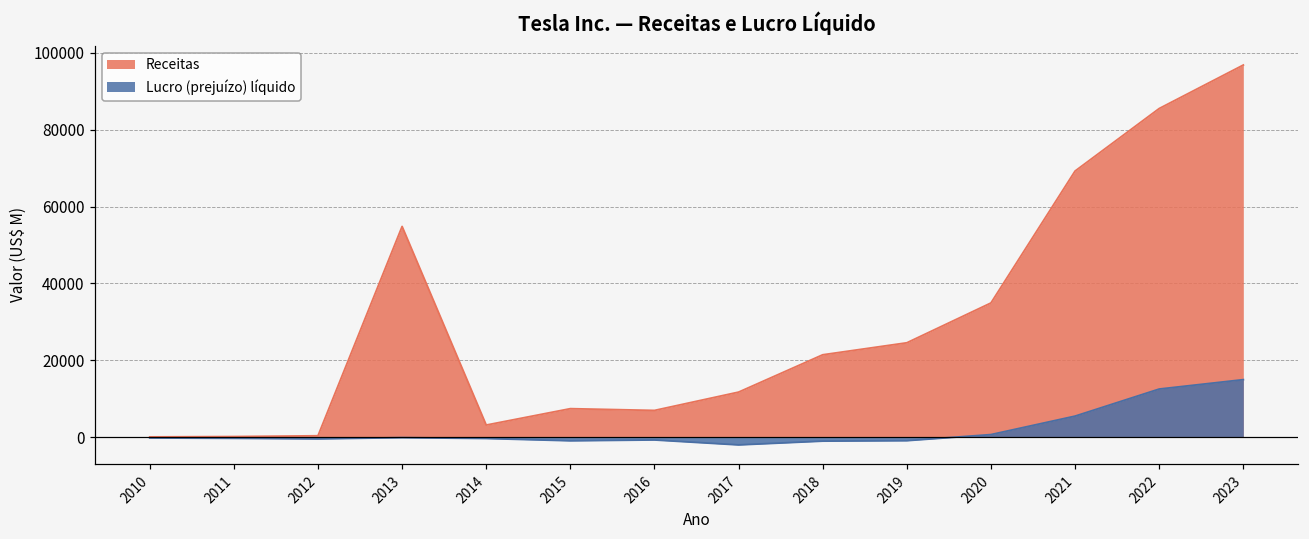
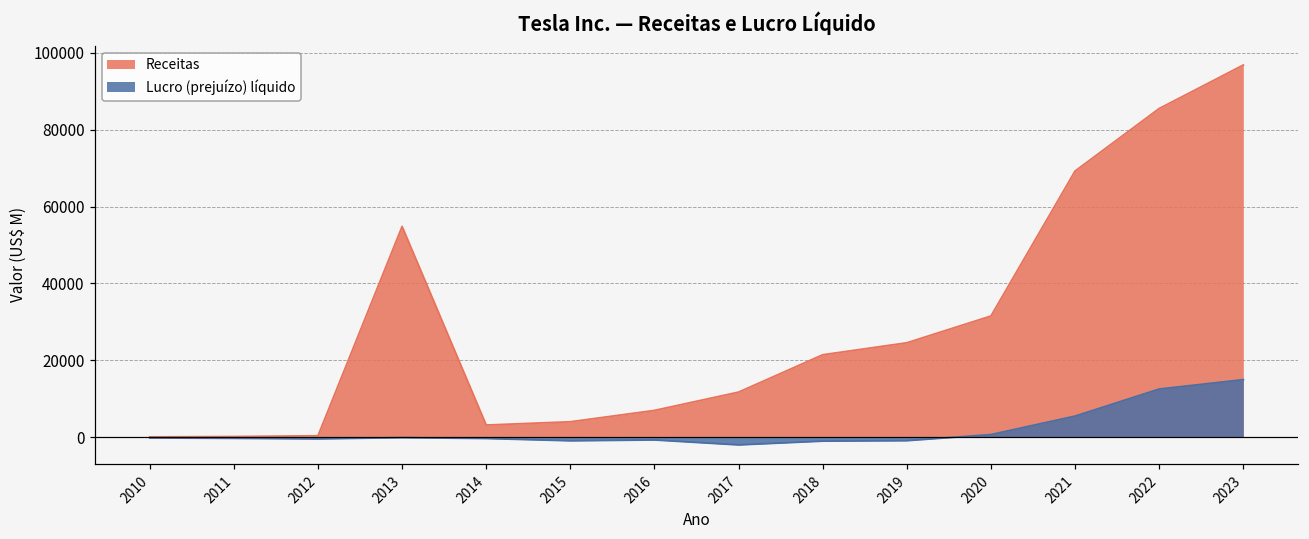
Receitas, 2015: 7000 -> 4000
Receitas, 2020: 35000 -> 32000
